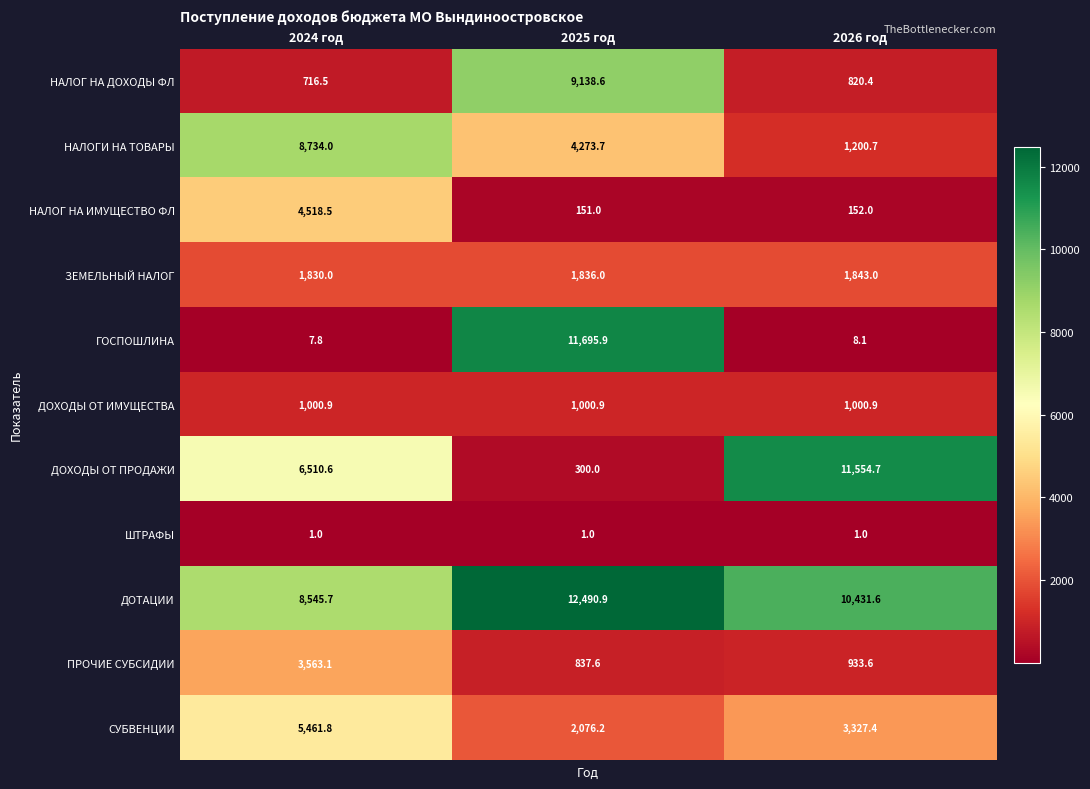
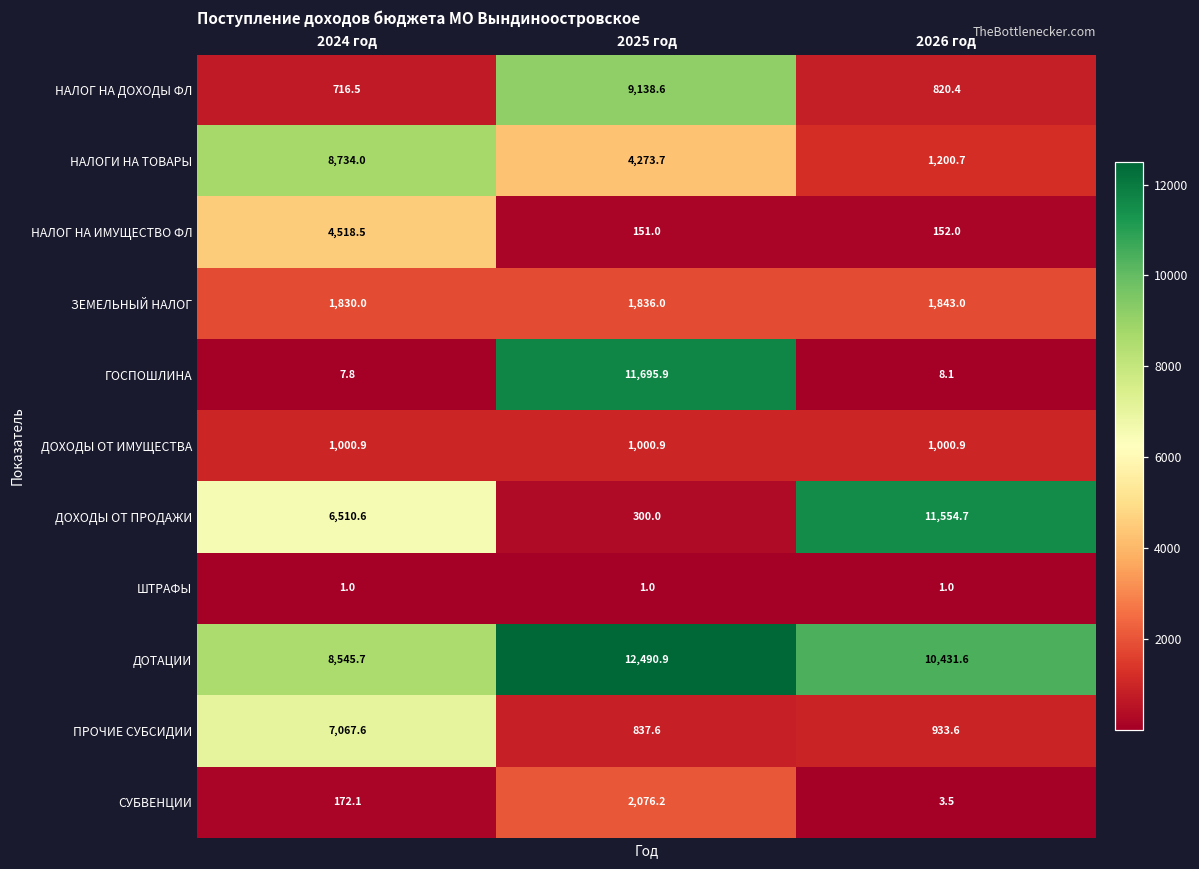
ПРОЧИЕ СУБСИДИИ, 2024 год: 3,563.1 -> 7,067.6
СУБВЕНЦИИ, 2024 год: 5,461.8 -> 172.1
СУБВЕНЦИИ, 2026 год: 3,327.4 -> 3.5
